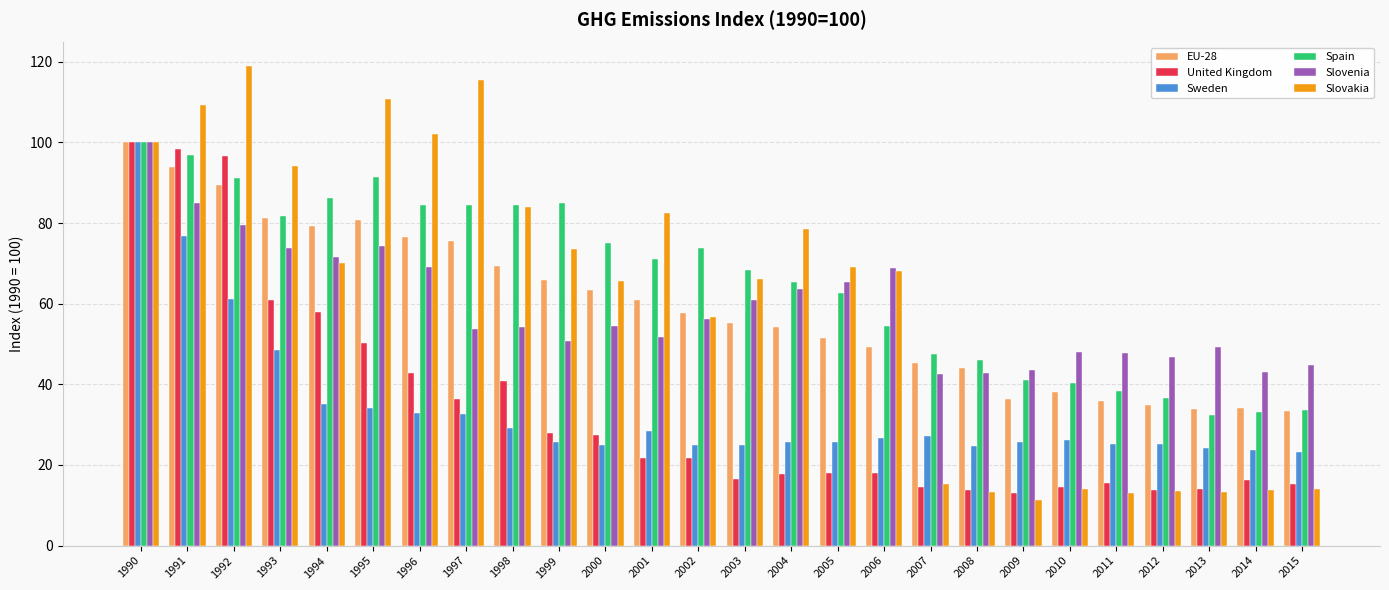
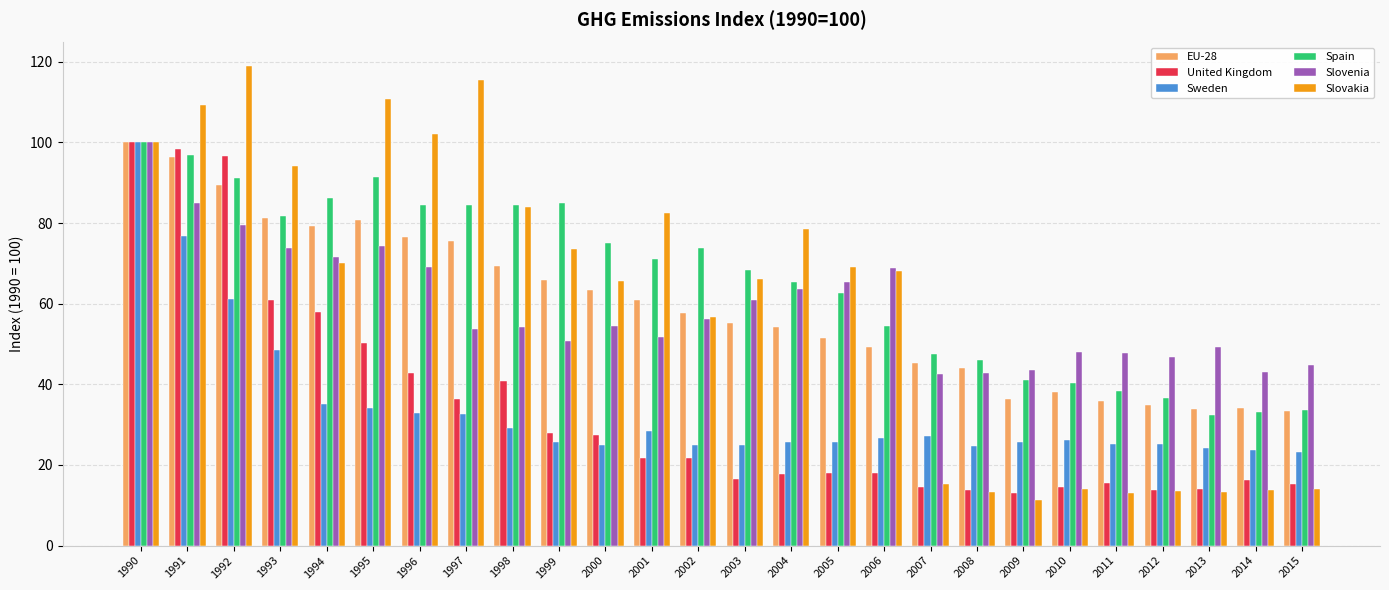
EU-28, 1991: 94 -> 96
